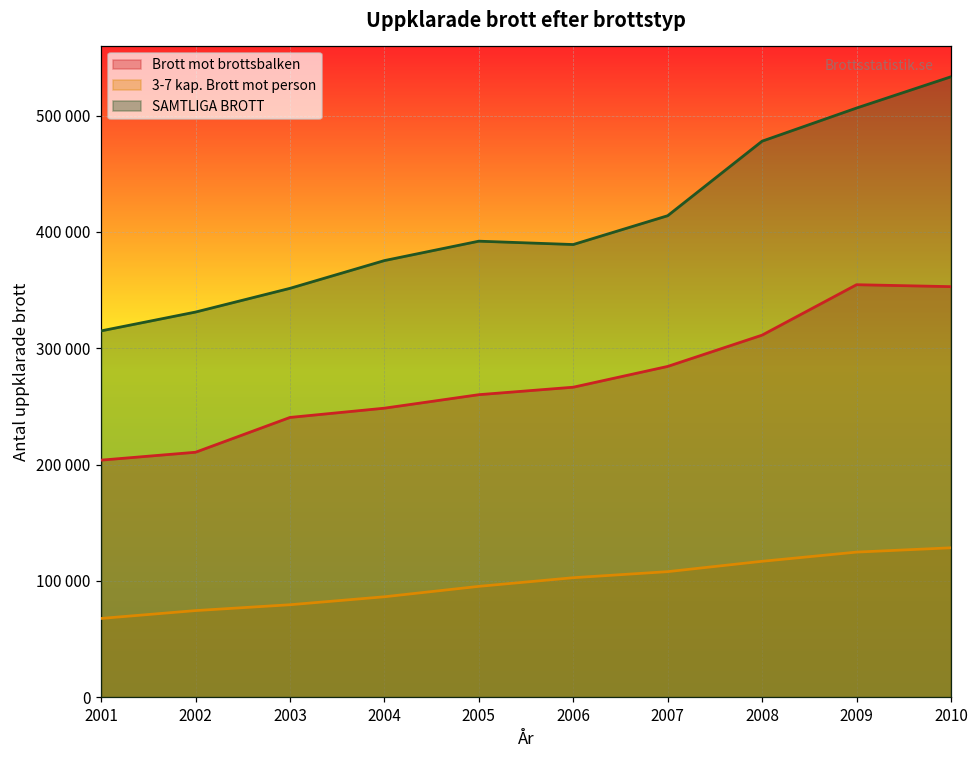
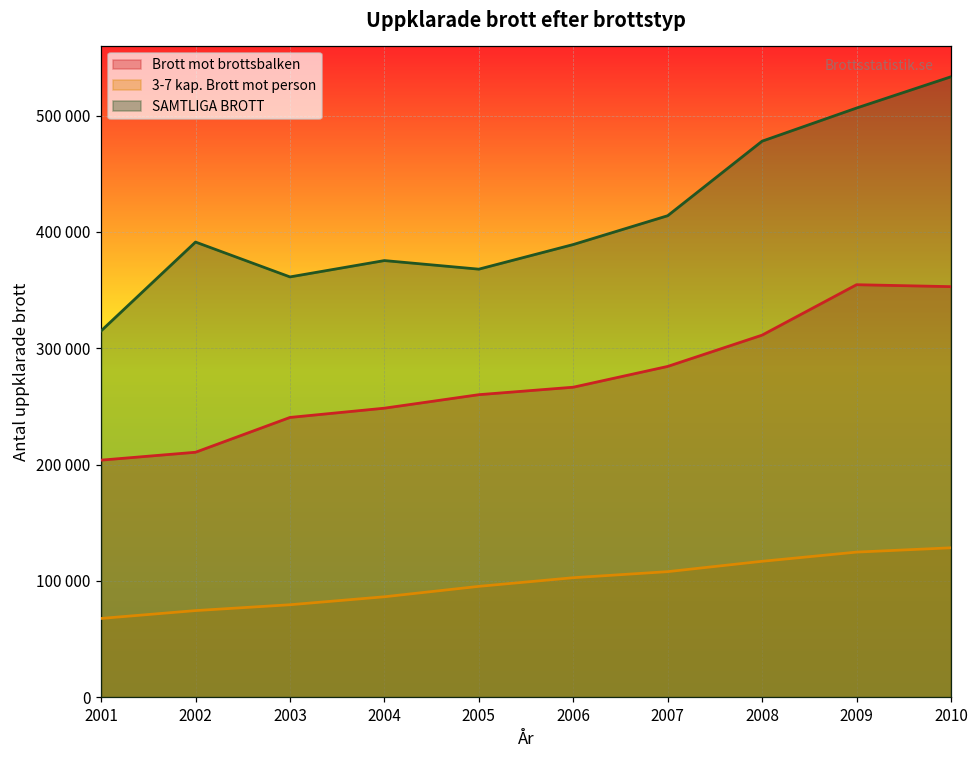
SAMTLIGA BROTT, 2002: 331000 -> 391000
SAMTLIGA BROTT, 2003: 351000 -> 361000
SAMTLIGA BROTT, 2005: 392000 -> 368000
